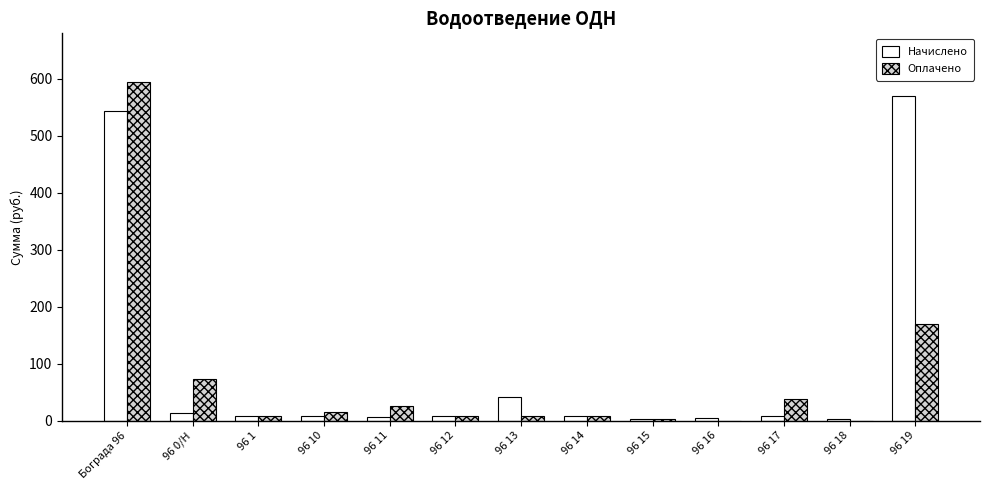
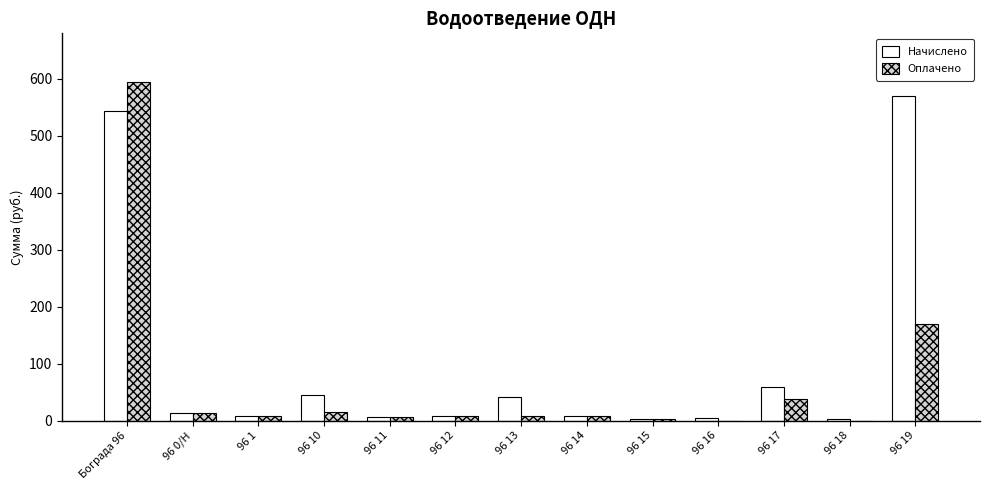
Оплачено, 96 0/Н: 70 -> 10
Начислено, 96 10: 10 -> 50
Оплачено, 96 11: 30 -> 10
Начислено, 96 17: 10 -> 60
